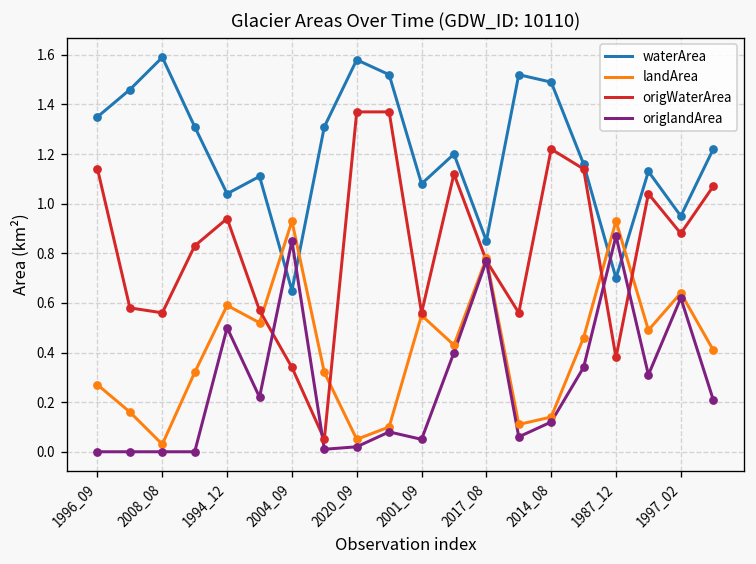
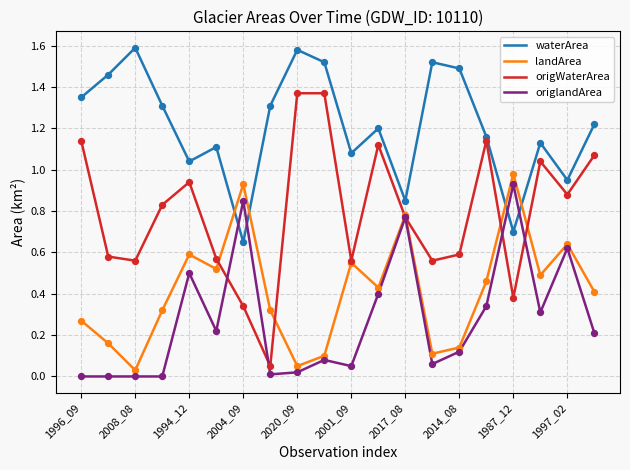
origWaterArea, 2014_08: 1.22 -> 0.59
landArea, 1987_12: 0.93 -> 0.98
origlandArea, 1987_12: 0.87 -> 0.93
